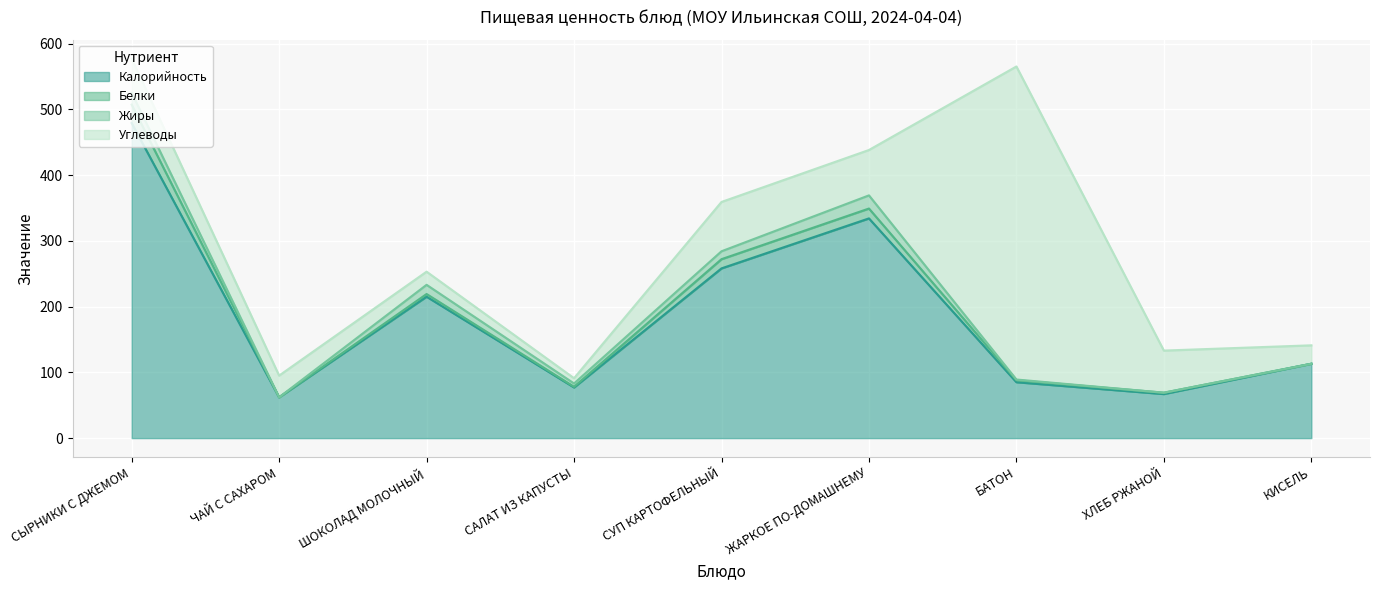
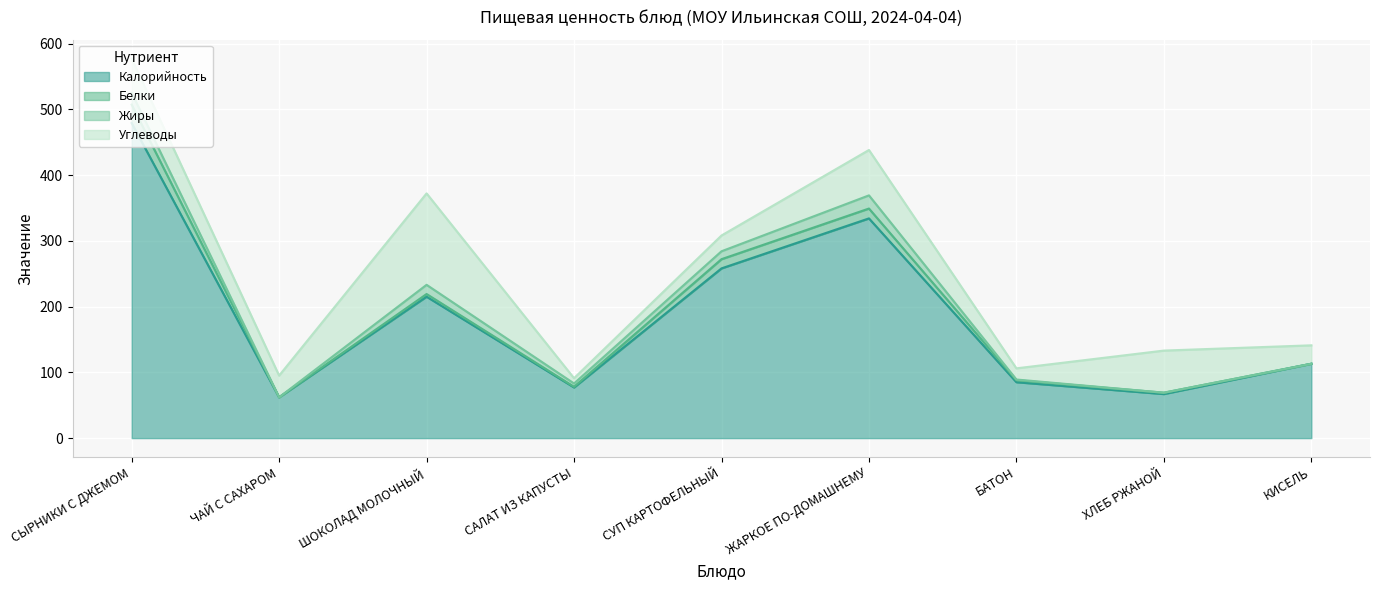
Углеводы, ШОКОЛАД МОЛОЧНЫЙ: 20 -> 140
Углеводы, СУП КАРТОФЕЛЬНЫЙ: 80 -> 20
Углеводы, БАТОН: 480 -> 20
